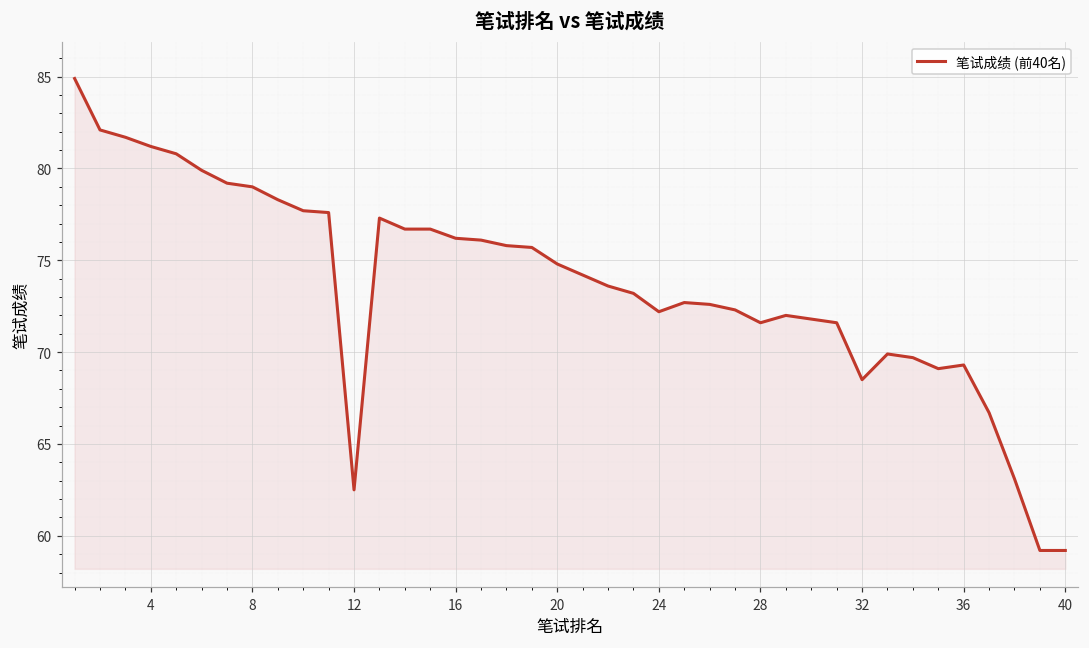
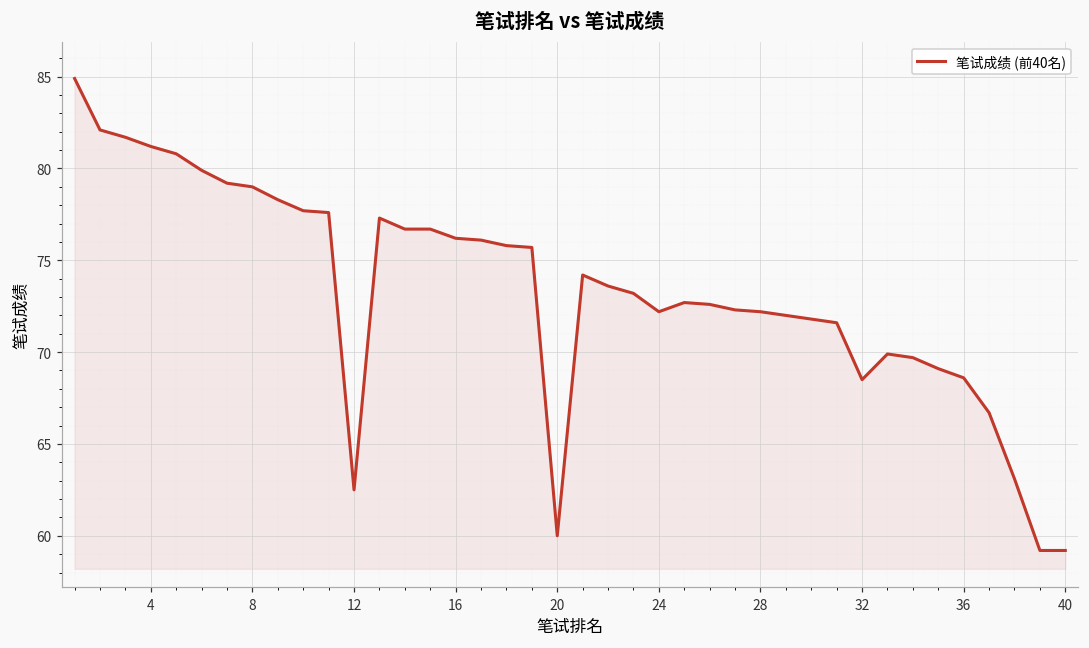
20: 74.8 -> 60.0
28: 71.6 -> 72.2
36: 69.3 -> 68.6
